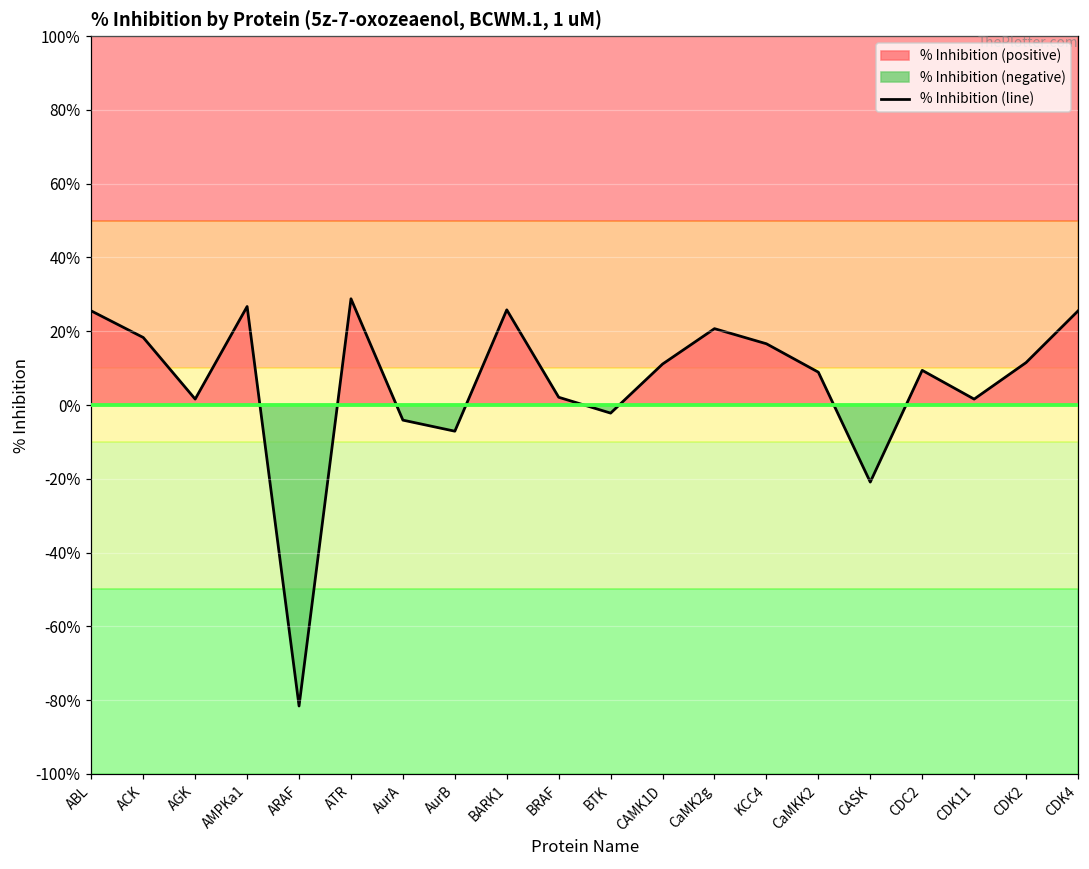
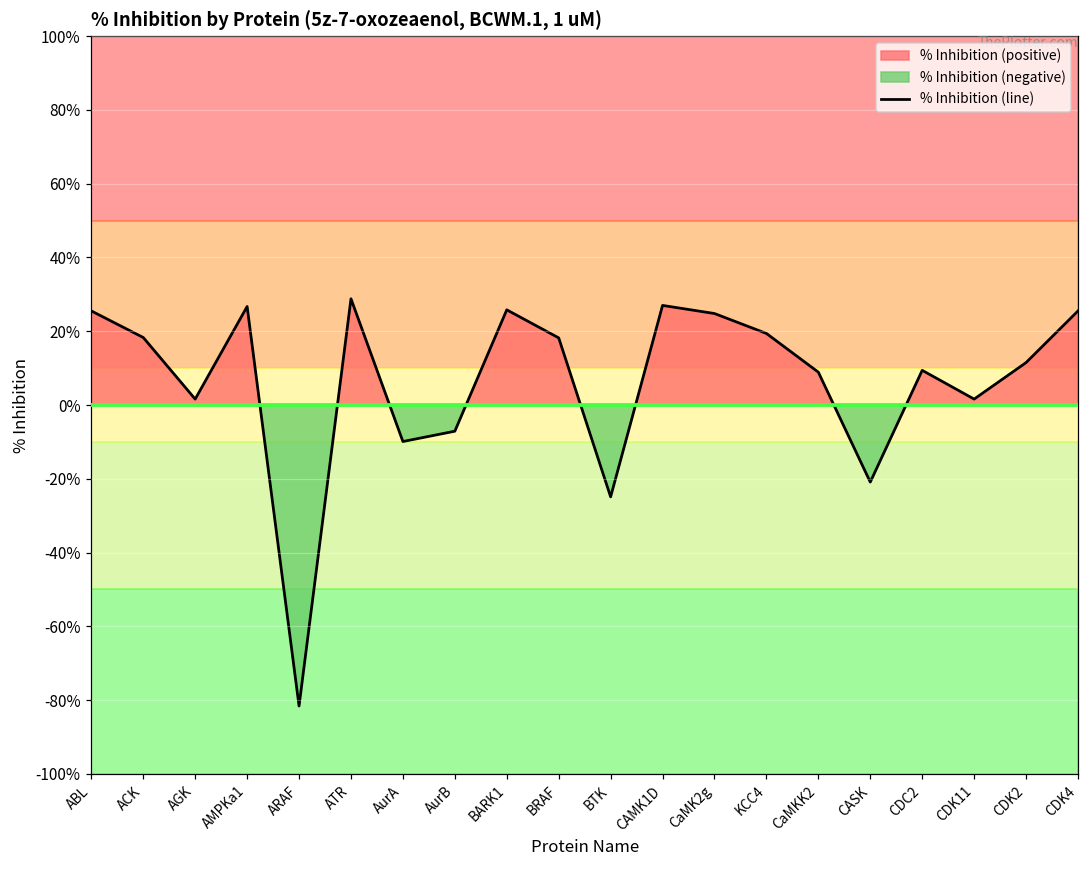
AurA: -4% -> -10%
BRAF: 2% -> 18%
BTK: -2% -> -25%
CAMK1D: 11% -> 27%
CaMK2g: 21% -> 25%
KCC4: 17% -> 19%
